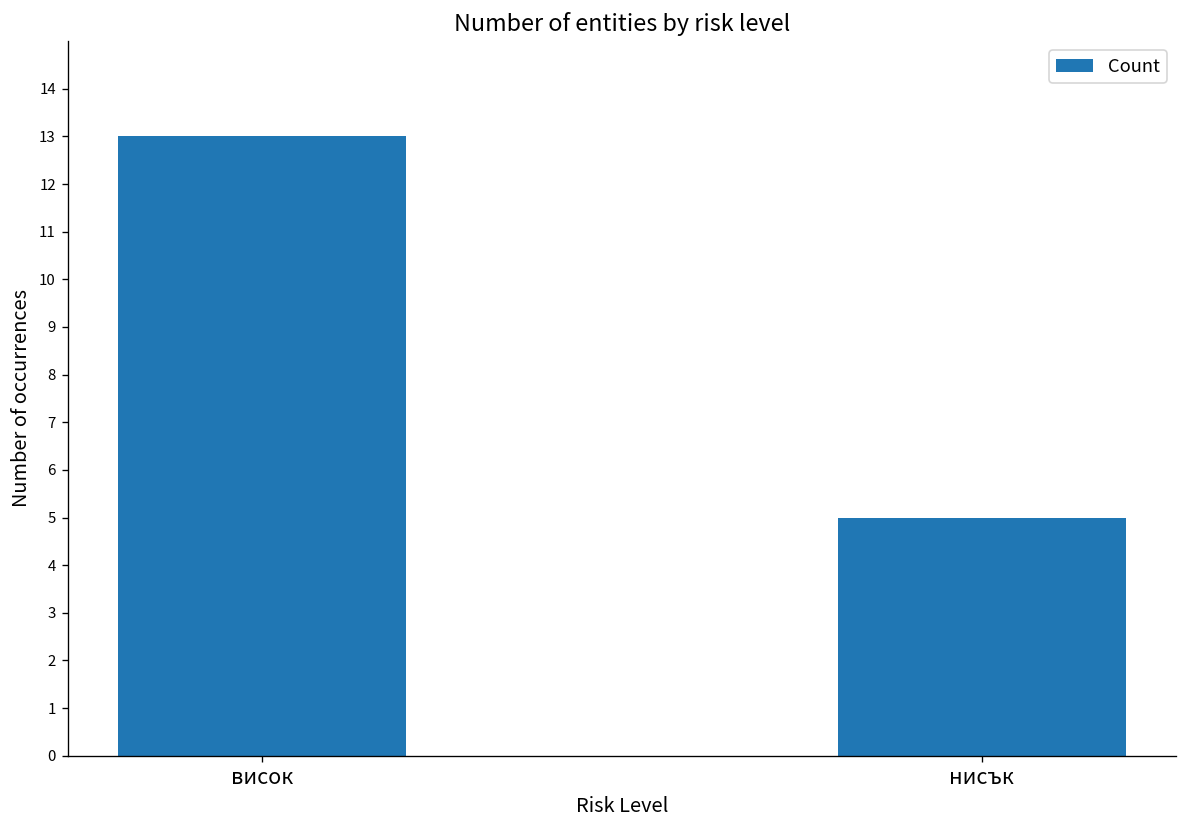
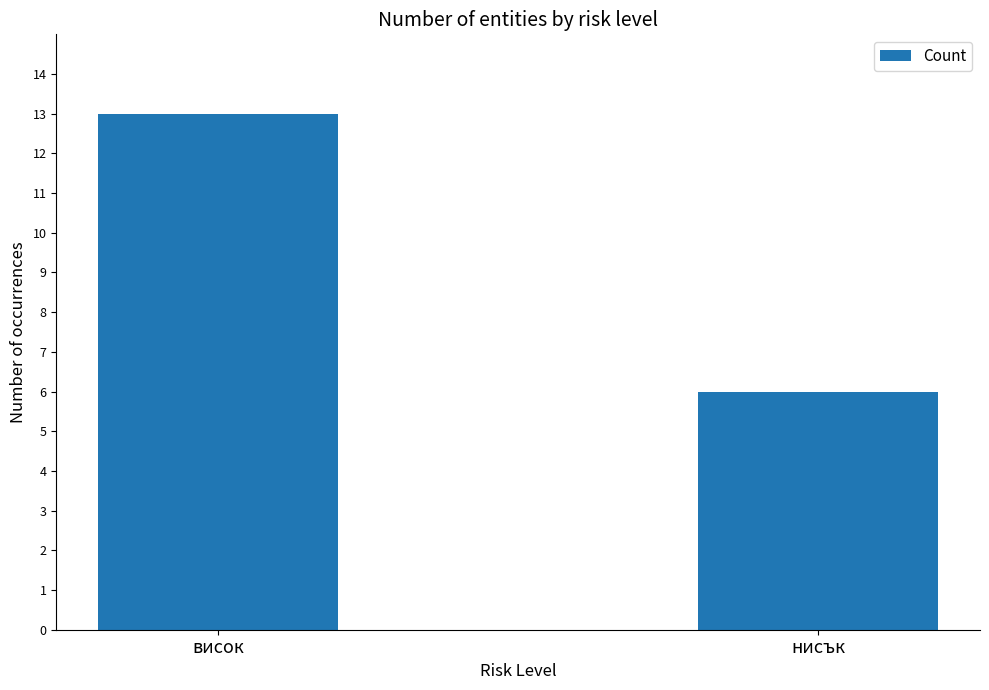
нисък: 5 -> 6
